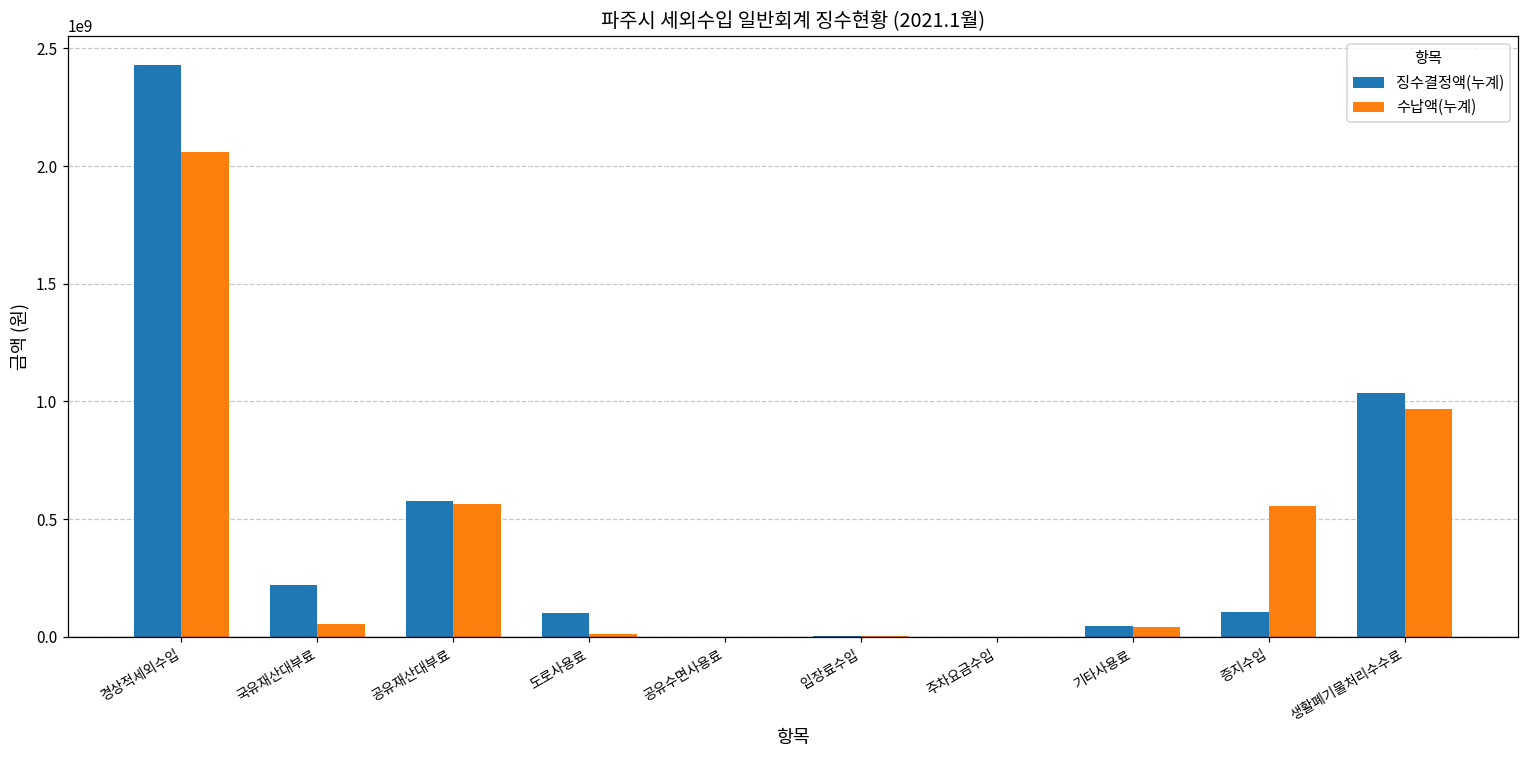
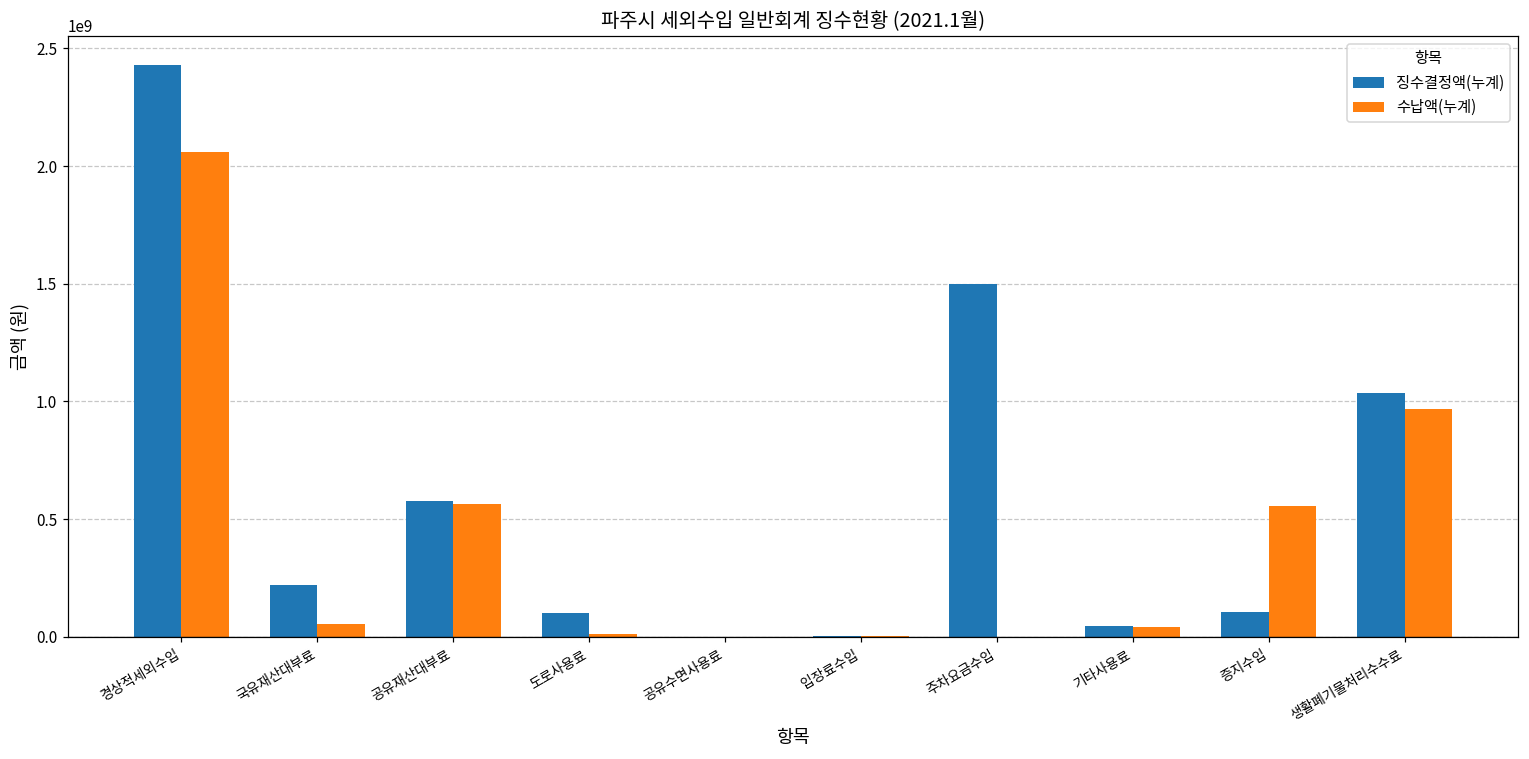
징수결정액(누계), 주차요금수입: 0 -> 1500000000
